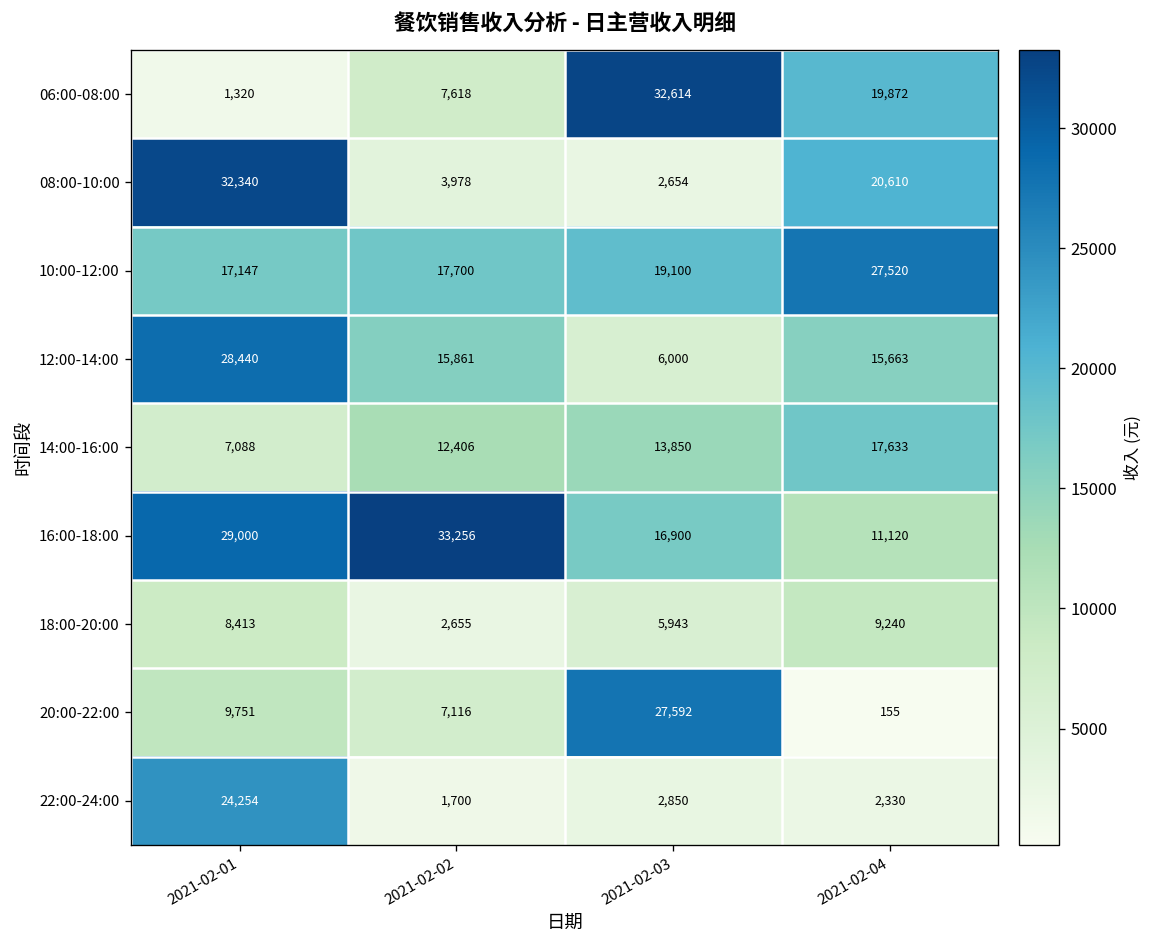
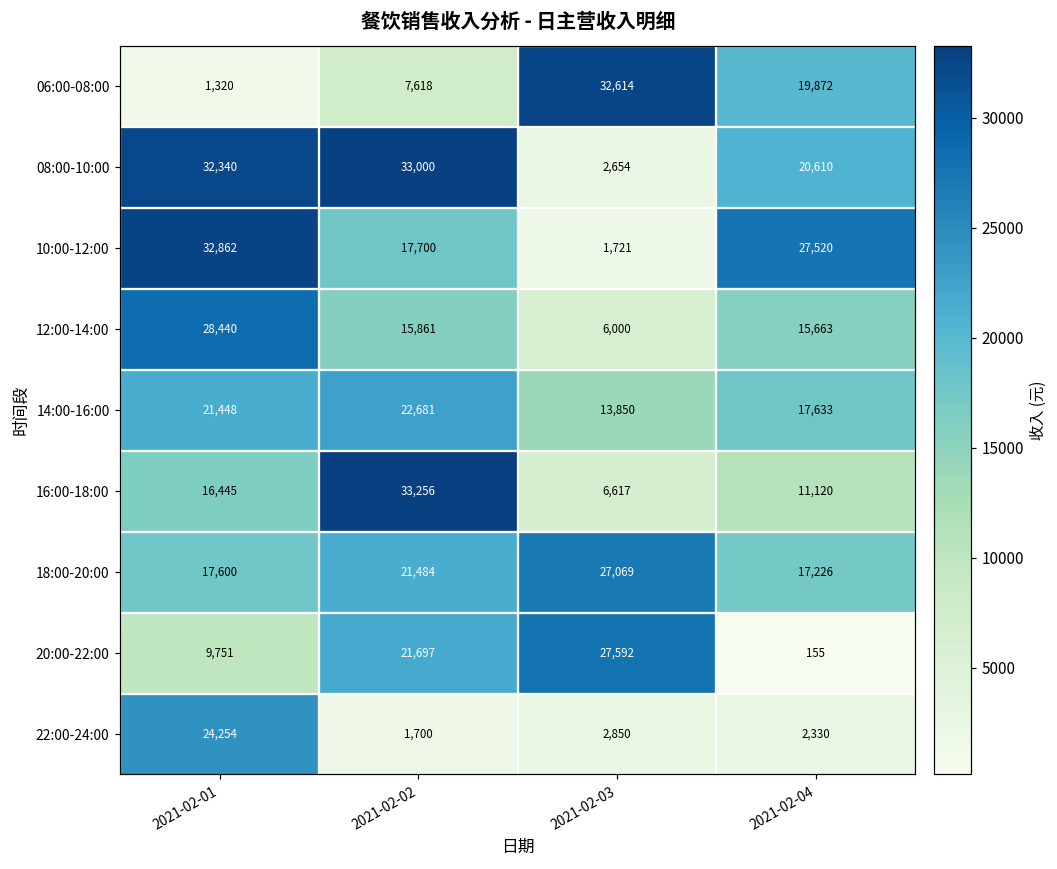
08:00-10:00, 2021-02-02: 3,978 -> 33,000
10:00-12:00, 2021-02-01: 17,147 -> 32,862
10:00-12:00, 2021-02-03: 19,100 -> 1,721
14:00-16:00, 2021-02-01: 7,088 -> 21,448
14:00-16:00, 2021-02-02: 12,406 -> 22,681
16:00-18:00, 2021-02-01: 29,000 -> 16,445
16:00-18:00, 2021-02-03: 16,900 -> 6,617
18:00-20:00, 2021-02-01: 8,413 -> 17,600
18:00-20:00, 2021-02-02: 2,655 -> 21,484
18:00-20:00, 2021-02-03: 5,943 -> 27,069
18:00-20:00, 2021-02-04: 9,240 -> 17,226
20:00-22:00, 2021-02-02: 7,116 -> 21,697
